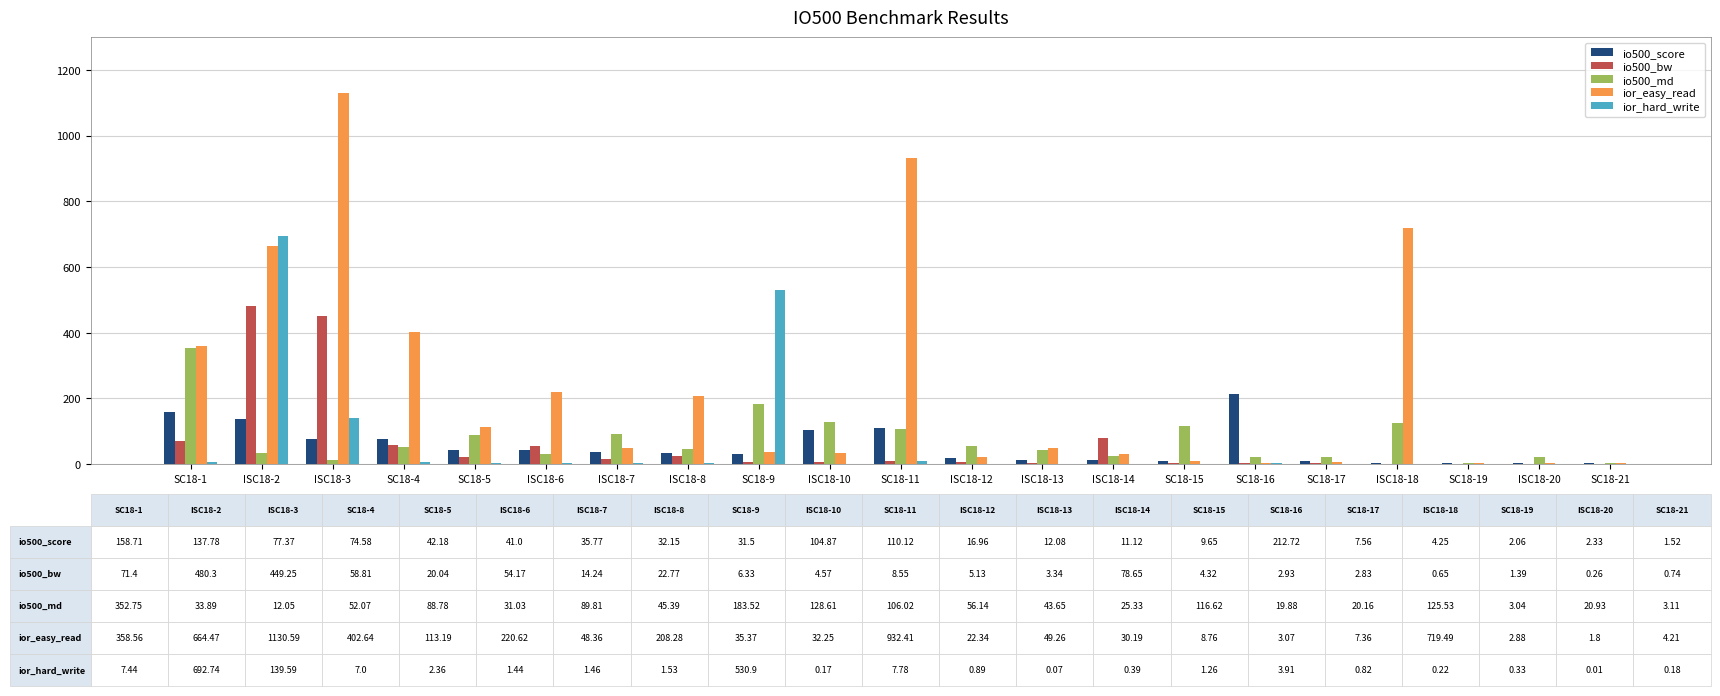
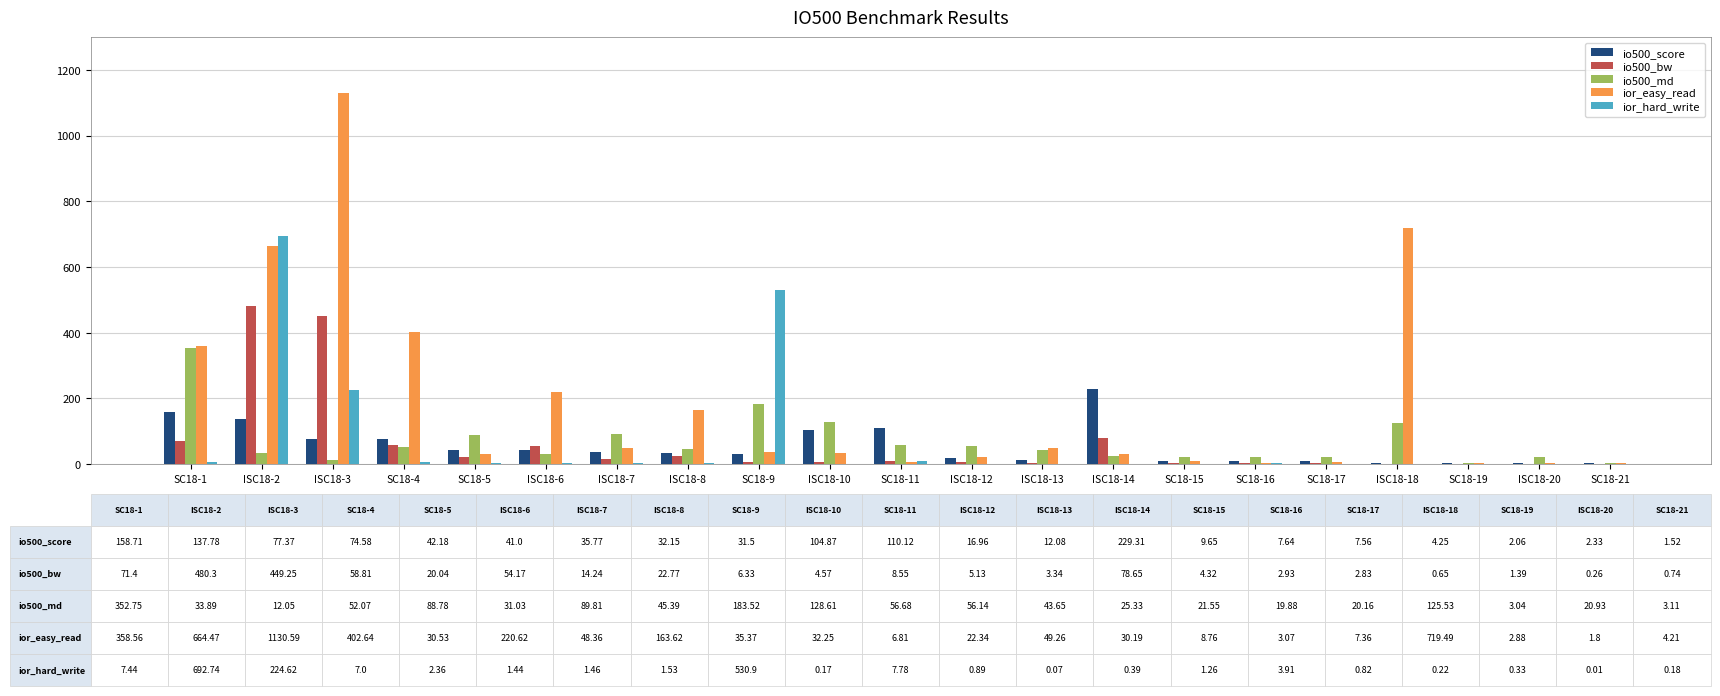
ior_hard_write, ISC18-3: 139.59 -> 224.62
ior_easy_read, SC18-5: 113.19 -> 30.53
ior_easy_read, ISC18-8: 208.28 -> 163.62
io500_md, SC18-11: 106.02 -> 56.68
ior_easy_read, SC18-11: 932.41 -> 6.81
io500_score, ISC18-14: 11.12 -> 229.31
io500_md, SC18-15: 116.62 -> 21.55
io500_score, SC18-16: 212.72 -> 7.64
